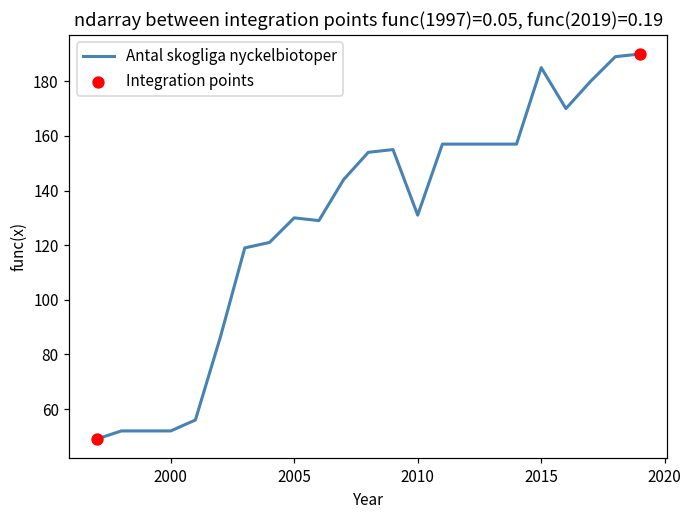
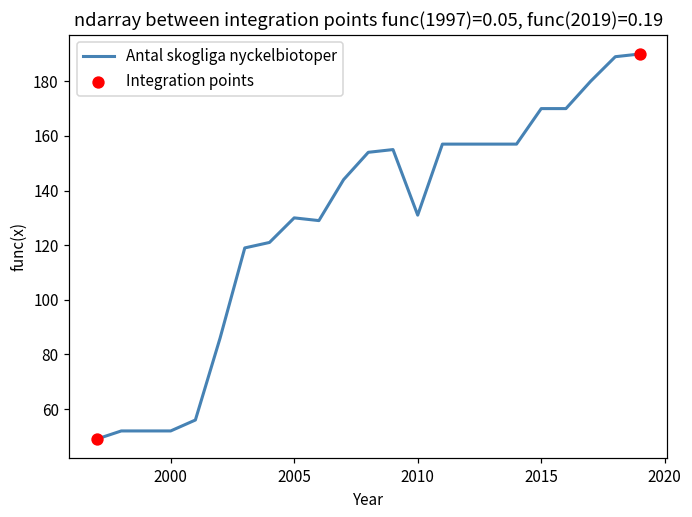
Antal skogliga nyckelbiotoper, 2015: 185 -> 170
